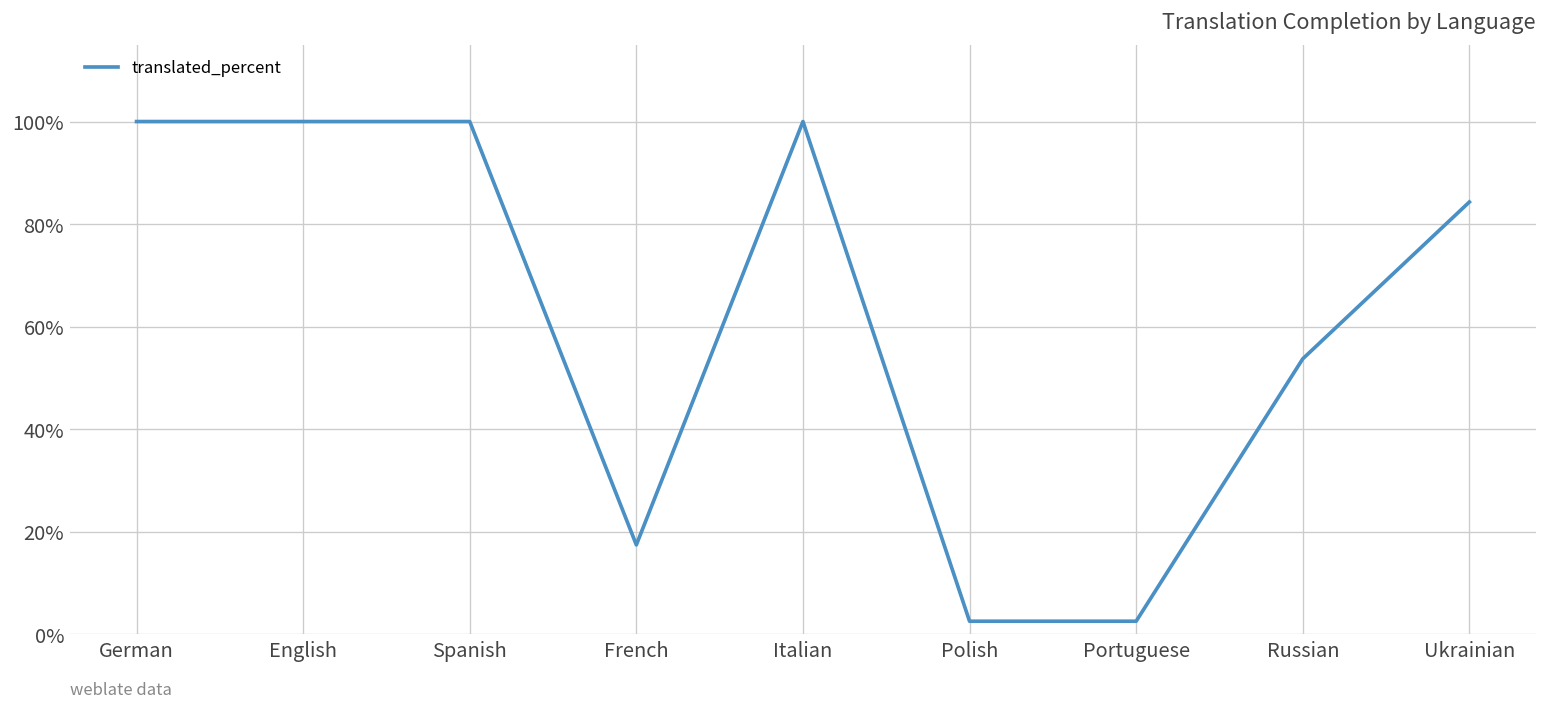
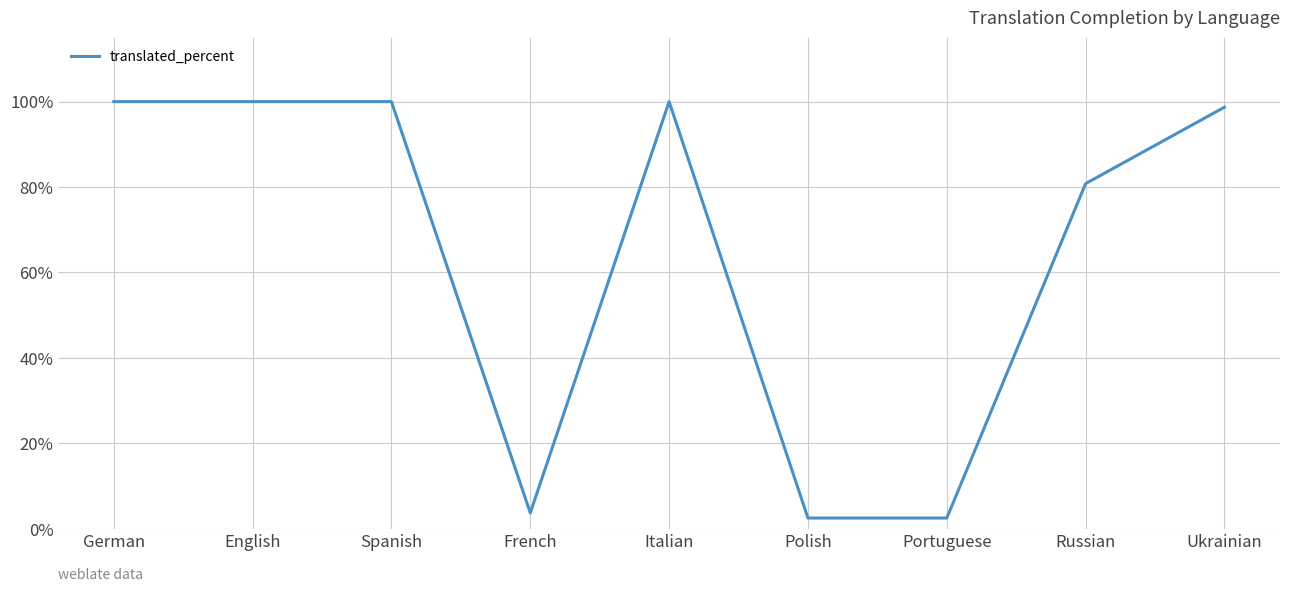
French: 17% -> 4%
Russian: 54% -> 81%
Ukrainian: 84% -> 99%
